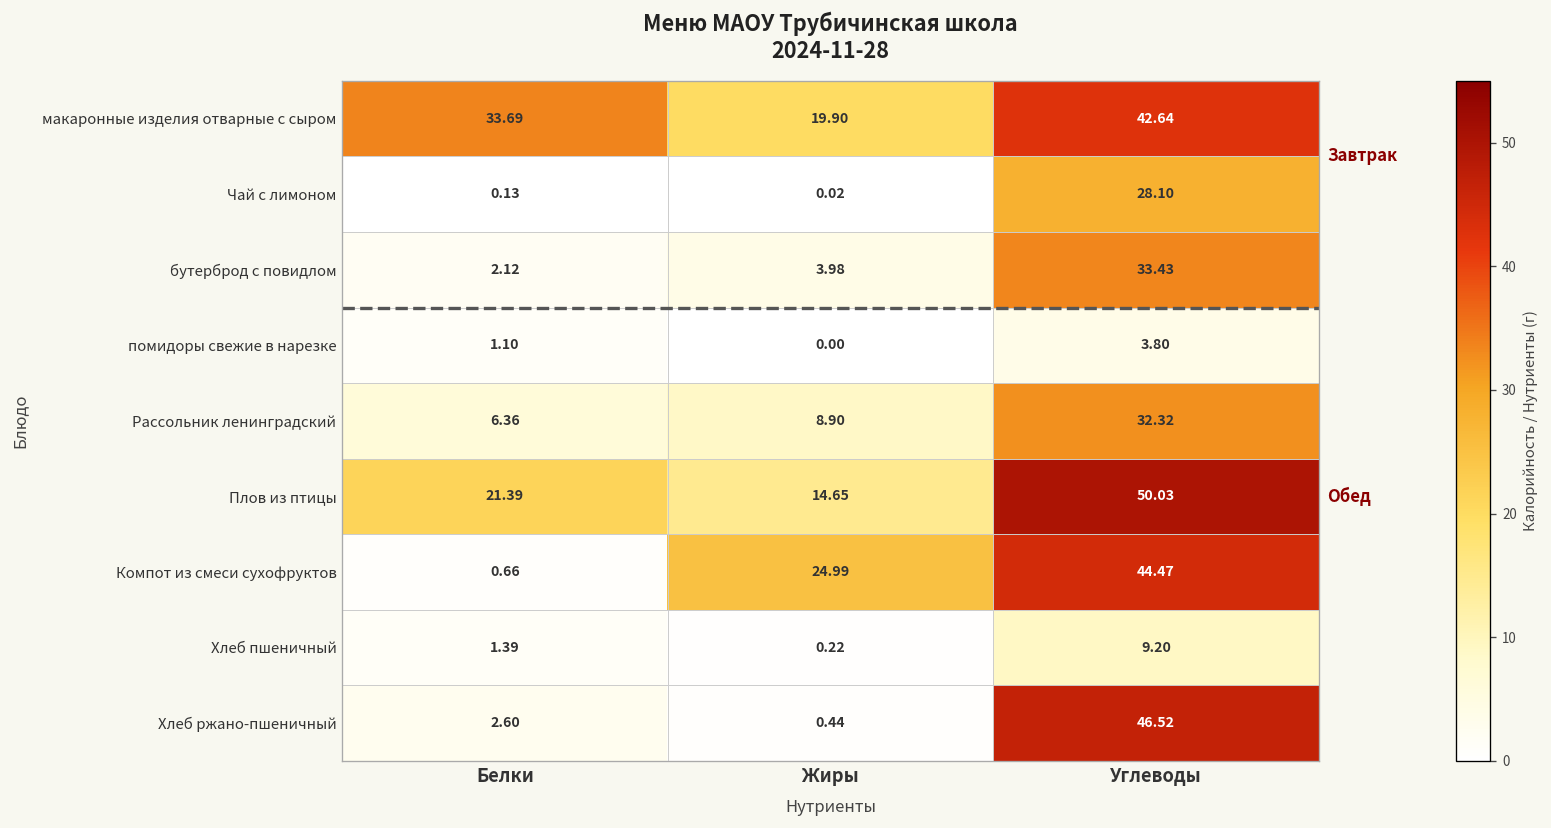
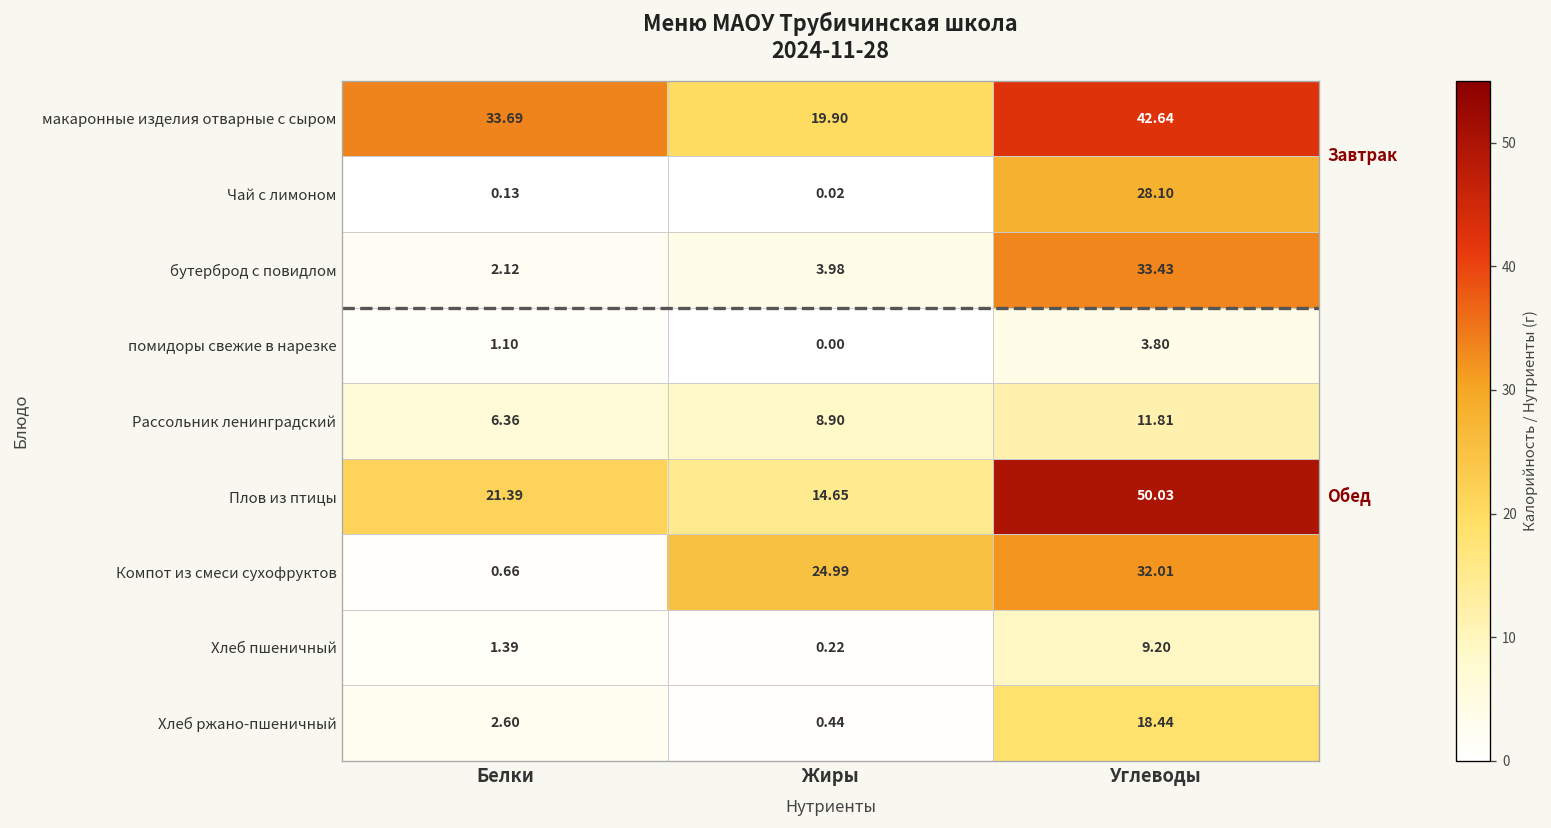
Рассольник ленинградский, Углеводы: 32.32 -> 11.81
Компот из смеси сухофруктов, Углеводы: 44.47 -> 32.01
Хлеб ржано-пшеничный, Углеводы: 46.52 -> 18.44
